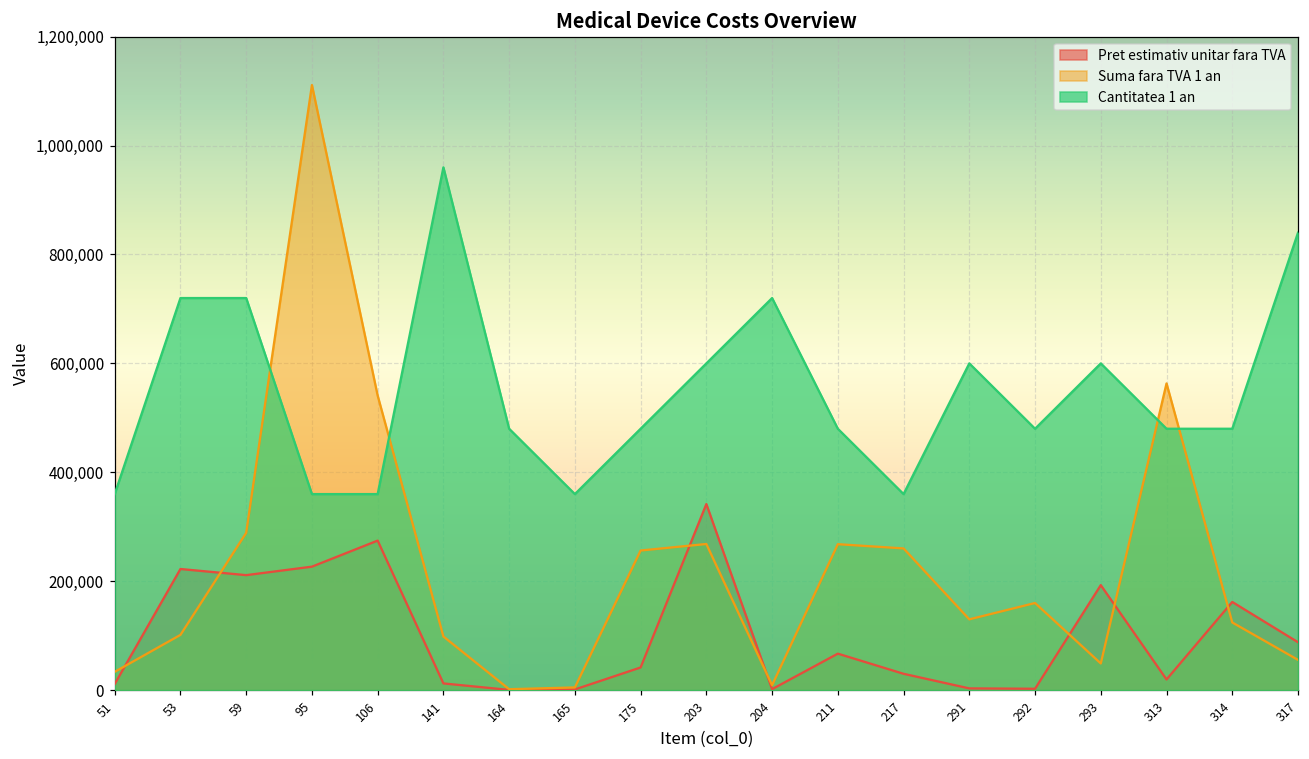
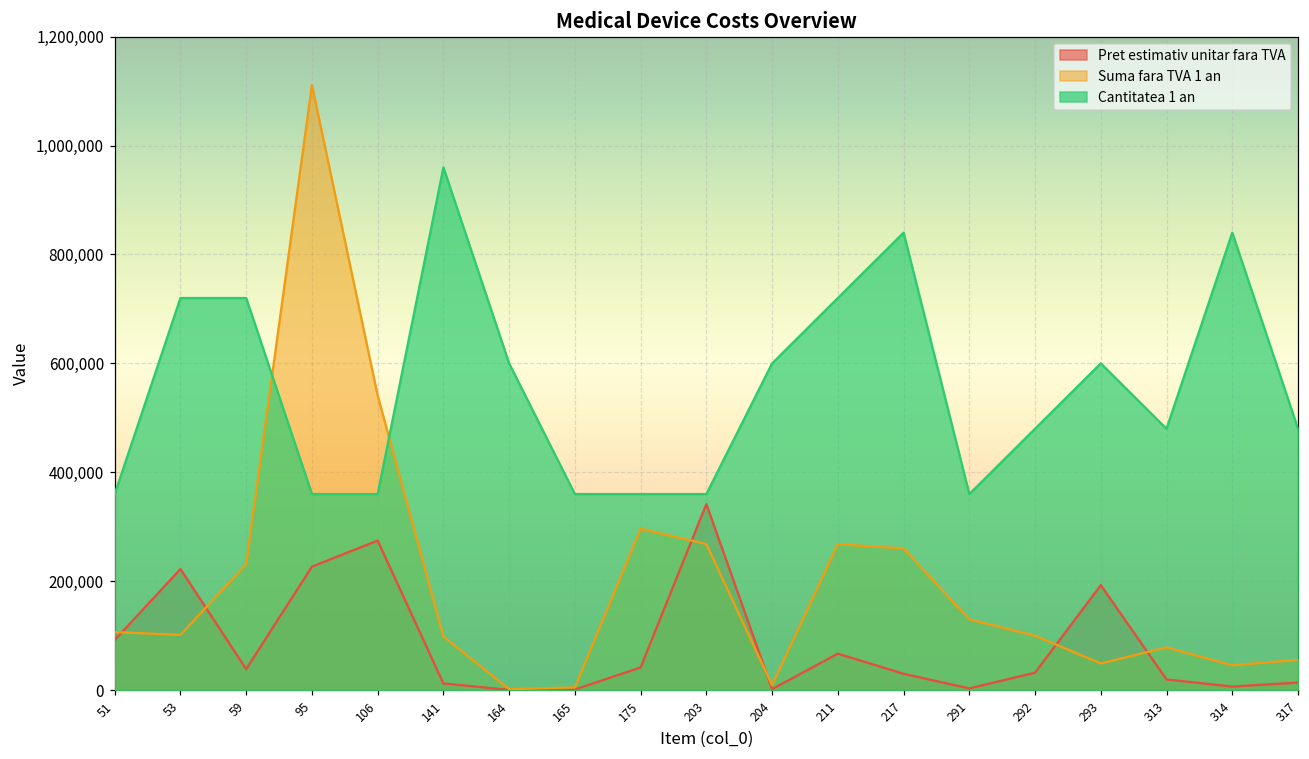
Pret estimativ unitar fara TVA, 51: 10,000 -> 90,000
Suma fara TVA 1 an, 51: 30,000 -> 110,000
Pret estimativ unitar fara TVA, 59: 210,000 -> 40,000
Suma fara TVA 1 an, 59: 290,000 -> 230,000
Cantitatea 1 an, 164: 480,000 -> 600,000
Suma fara TVA 1 an, 175: 260,000 -> 300,000
Cantitatea 1 an, 175: 480,000 -> 360,000
Cantitatea 1 an, 203: 600,000 -> 360,000
Cantitatea 1 an, 204: 720,000 -> 600,000
Cantitatea 1 an, 211: 480,000 -> 720,000
Cantitatea 1 an, 217: 360,000 -> 840,000
Cantitatea 1 an, 291: 600,000 -> 360,000
Pret estimativ unitar fara TVA, 292: 0 -> 30,000
Suma fara TVA 1 an, 292: 160,000 -> 100,000
Suma fara TVA 1 an, 313: 560,000 -> 80,000
Pret estimativ unitar fara TVA, 314: 160,000 -> 10,000
Suma fara TVA 1 an, 314: 120,000 -> 50,000
Cantitatea 1 an, 314: 480,000 -> 840,000
Pret estimativ unitar fara TVA, 317: 90,000 -> 10,000
Cantitatea 1 an, 317: 840,000 -> 480,000
